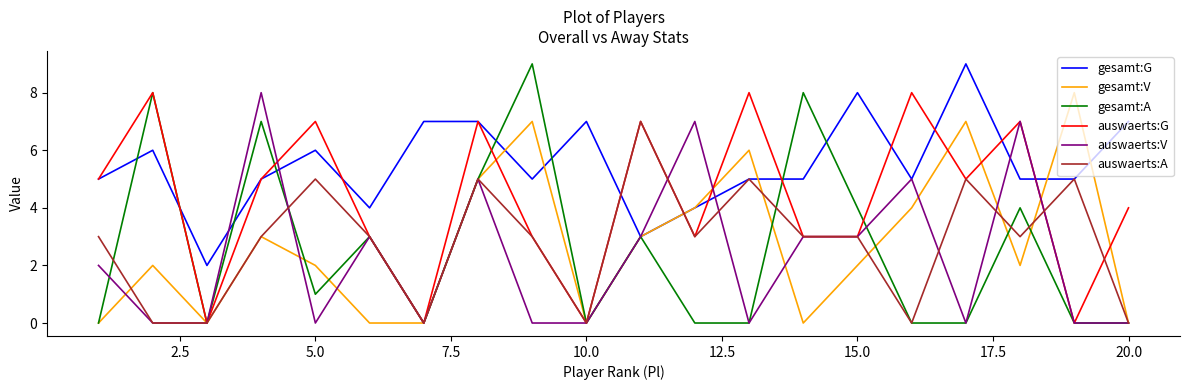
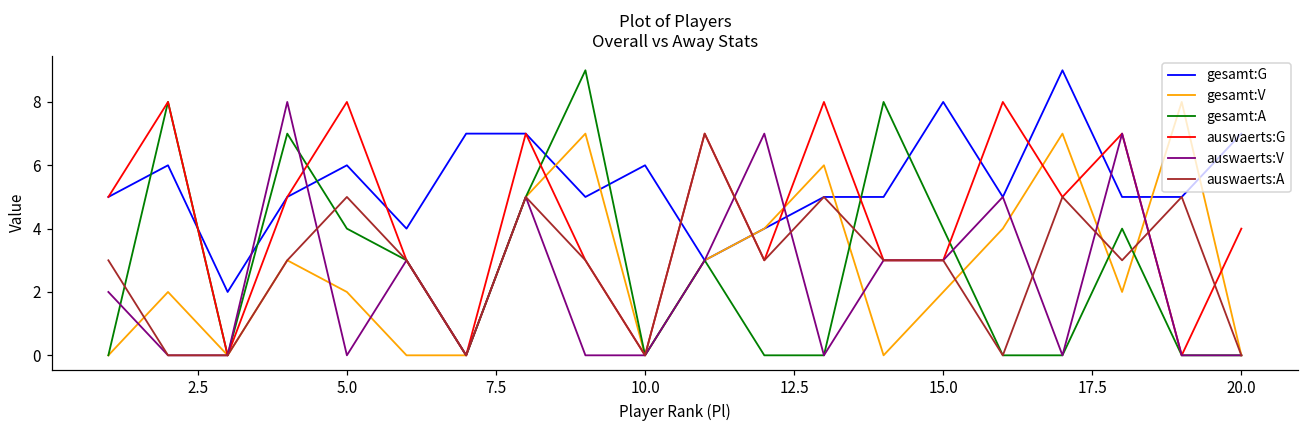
gesamt:A, 5.0: 1 -> 4
auswaerts:G, 5.0: 7 -> 8
gesamt:G, 10.0: 7 -> 6
